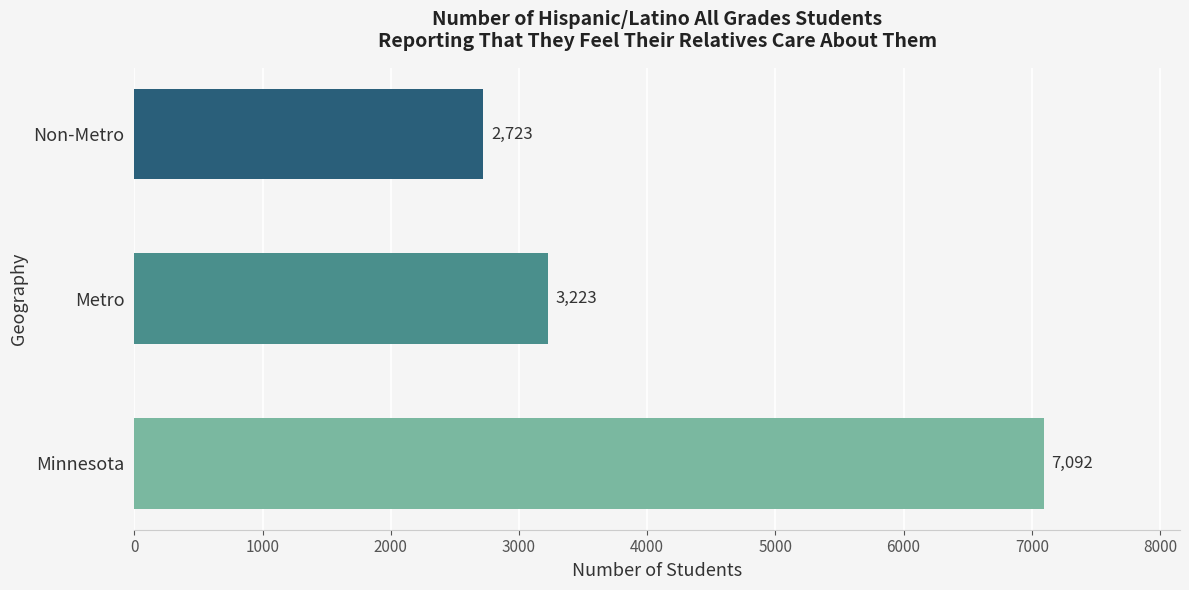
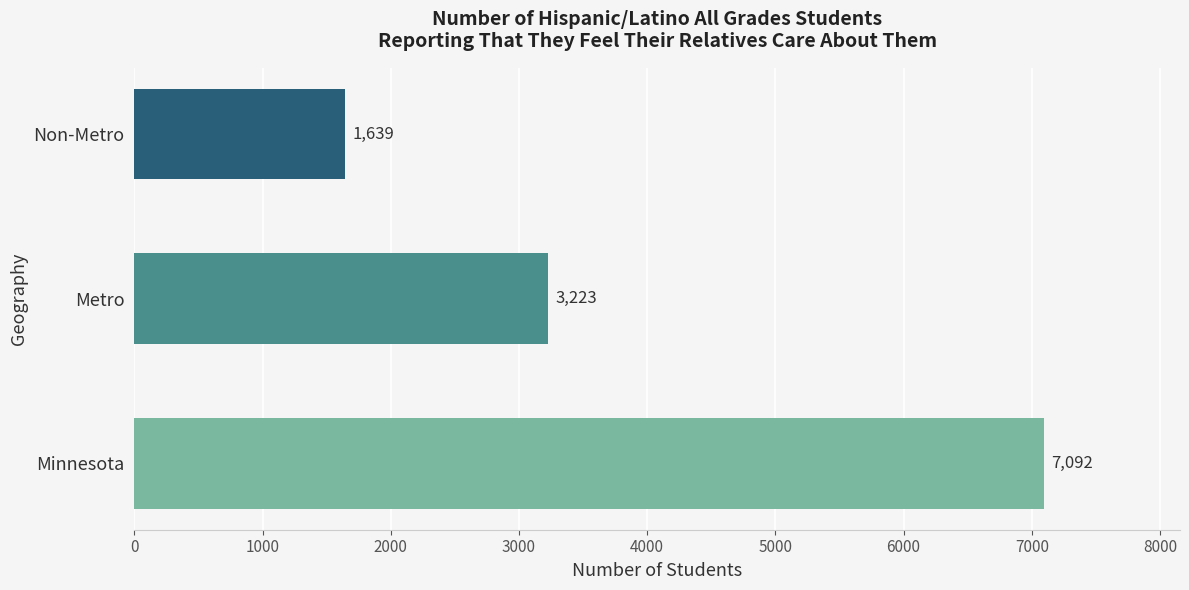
Non-Metro: 2,723 -> 1,639
